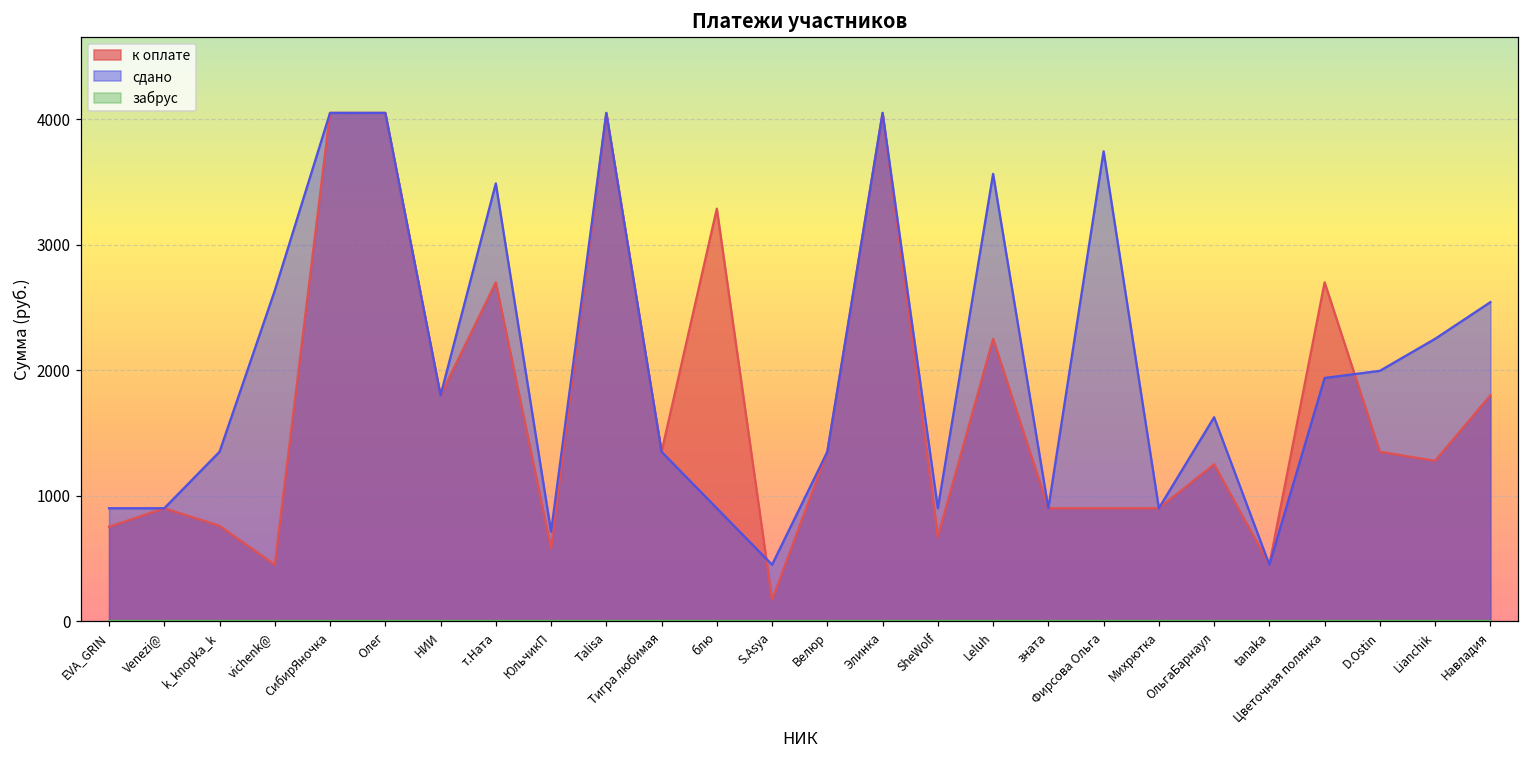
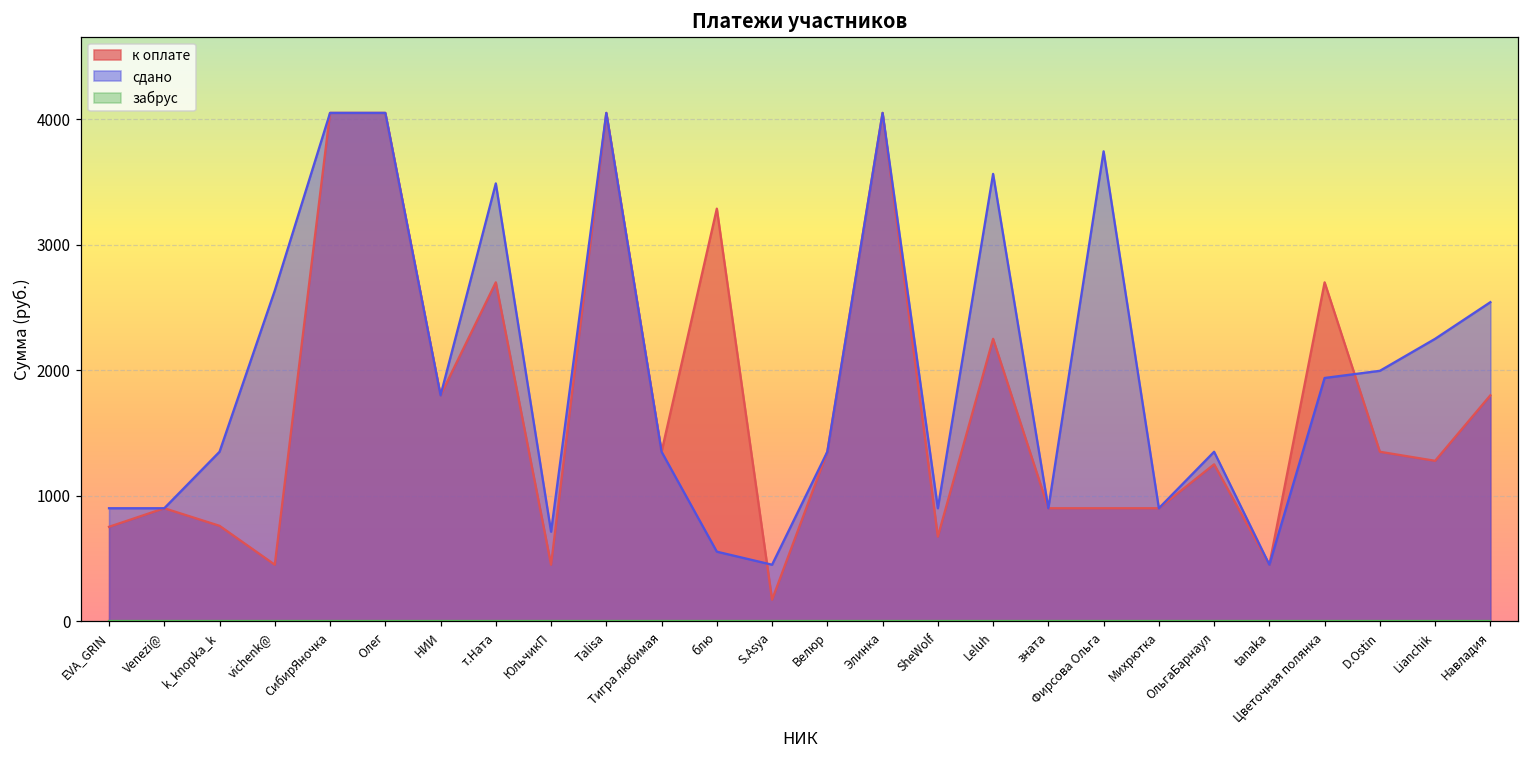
к оплате, ЮльчикП: 580 -> 450
сдано, блю: 900 -> 550
сдано, ОльгаБарнаул: 1630 -> 1350
